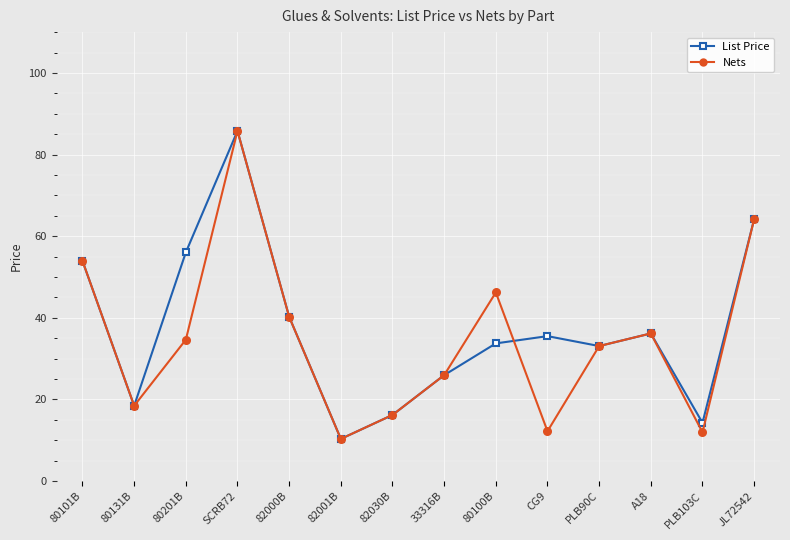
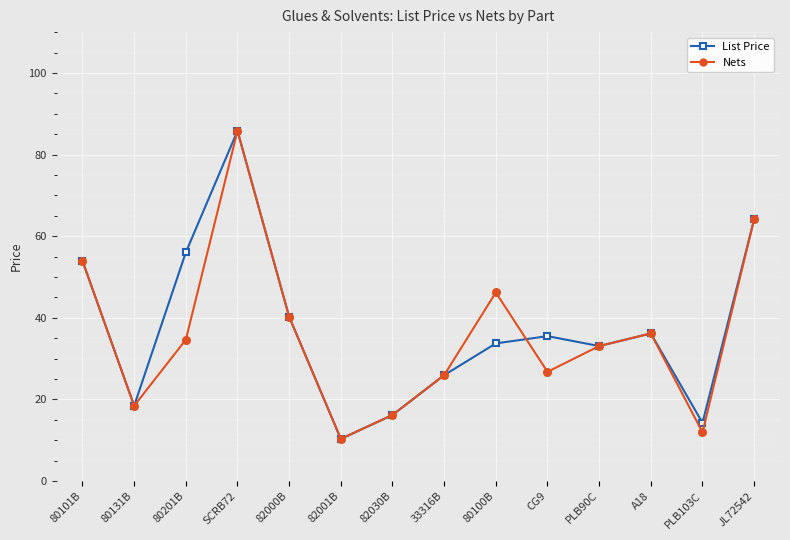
Nets, CG9: 12 -> 27
